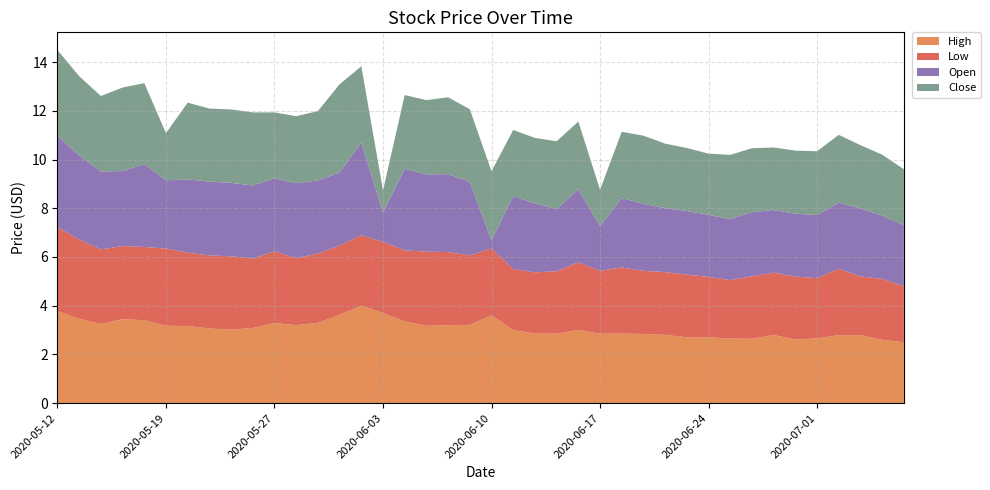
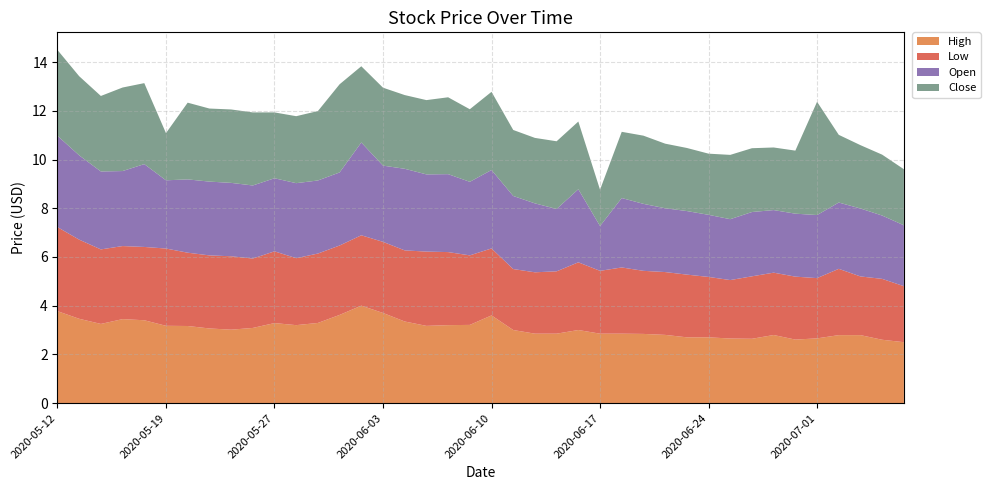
Open, 2020-06-03: 1.2 -> 3.1
Close, 2020-06-03: 0.9 -> 3.2
Open, 2020-06-10: 0.3 -> 3.2
Close, 2020-06-10: 2.8 -> 3.2
Close, 2020-07-01: 2.6 -> 4.7
